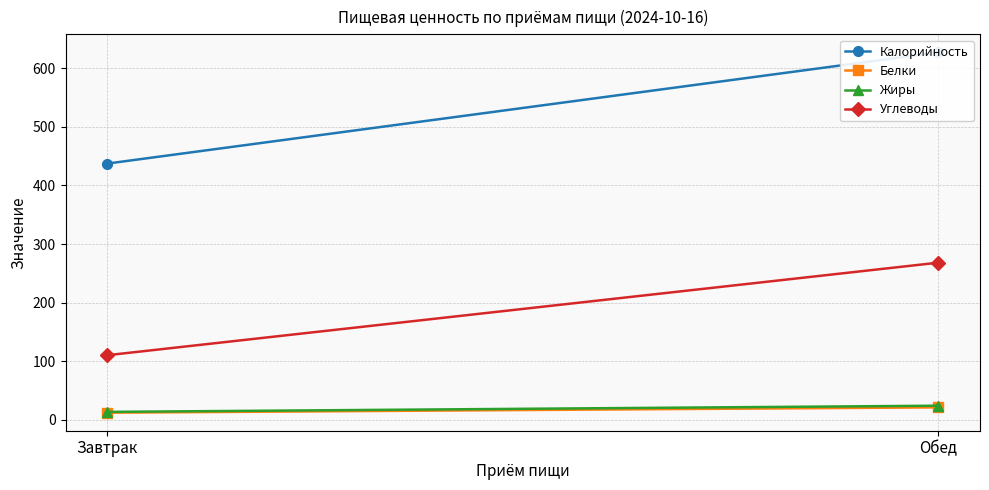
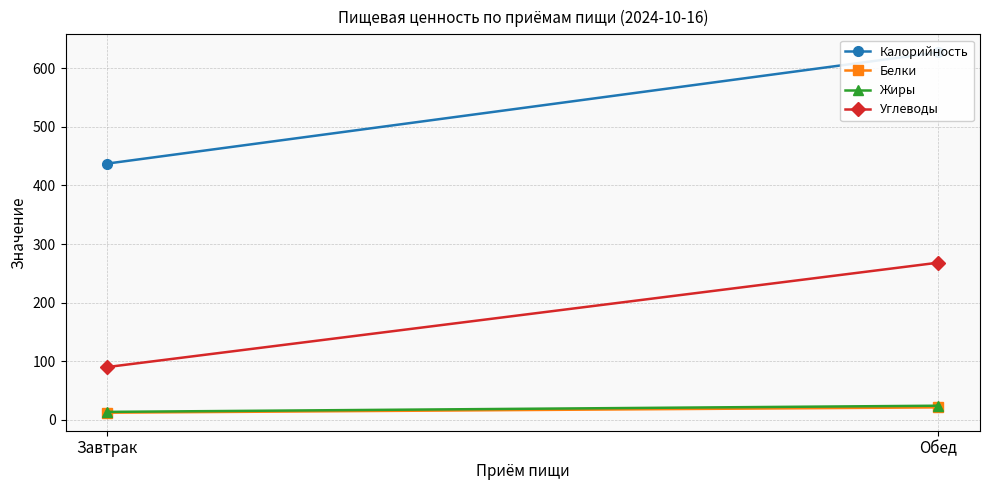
Углеводы, Завтрак: 110 -> 90
